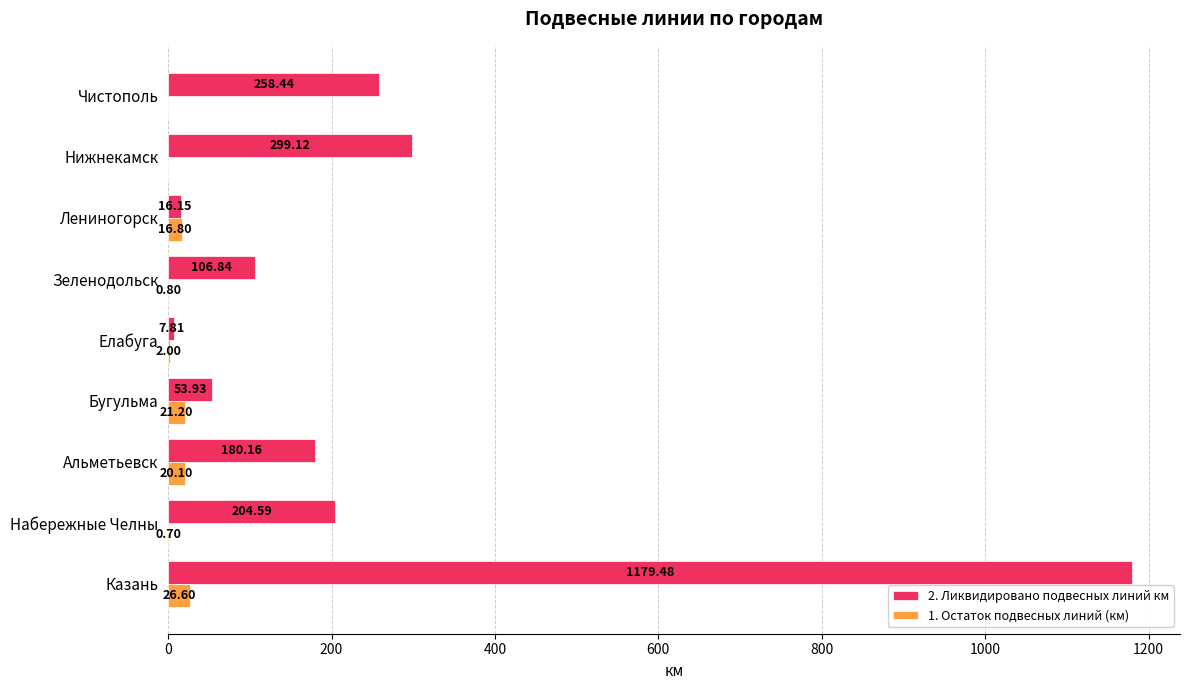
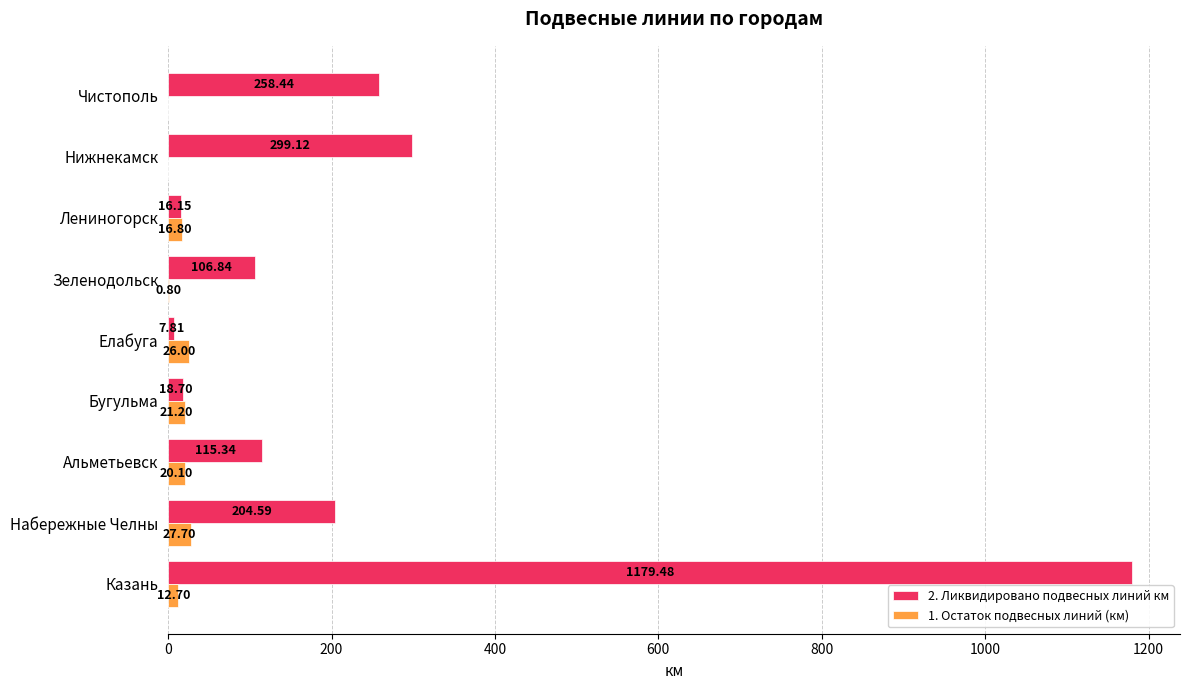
1. Остаток подвесных линий (км), Елабуга: 2.00 -> 26.00
2. Ликвидировано подвесных линий км, Бугульма: 53.93 -> 18.70
2. Ликвидировано подвесных линий км, Альметьевск: 180.16 -> 115.34
1. Остаток подвесных линий (км), Набережные Челны: 0.70 -> 27.70
1. Остаток подвесных линий (км), Казань: 26.60 -> 12.70
